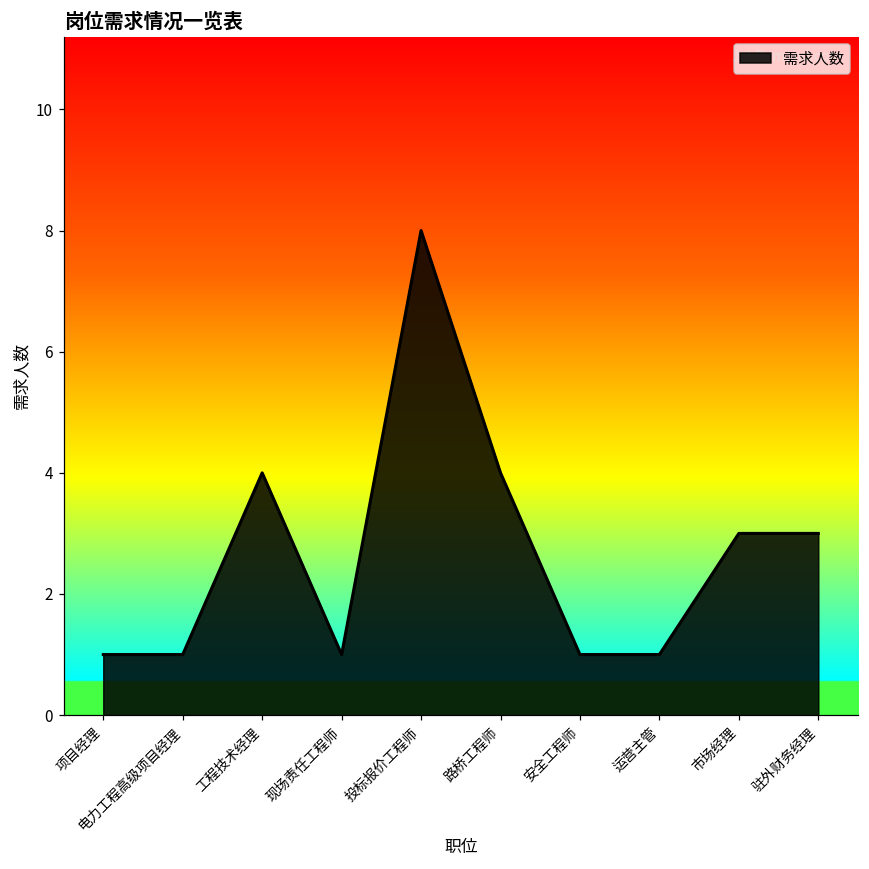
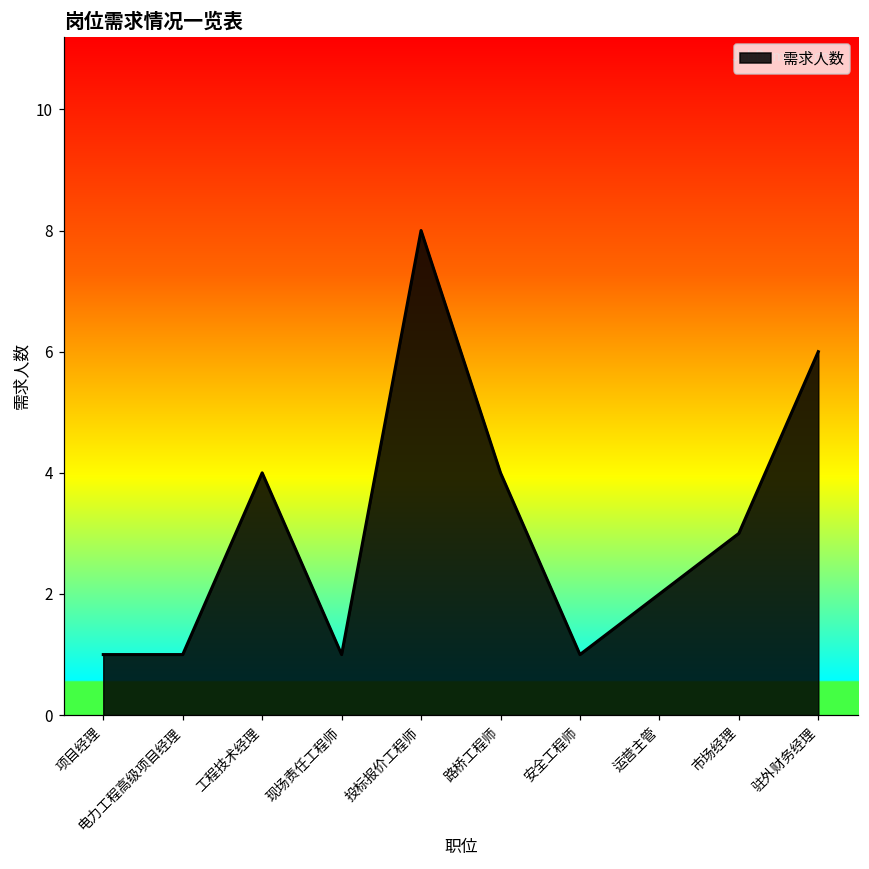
运营主管: 1 -> 2
驻外财务经理: 3 -> 6
